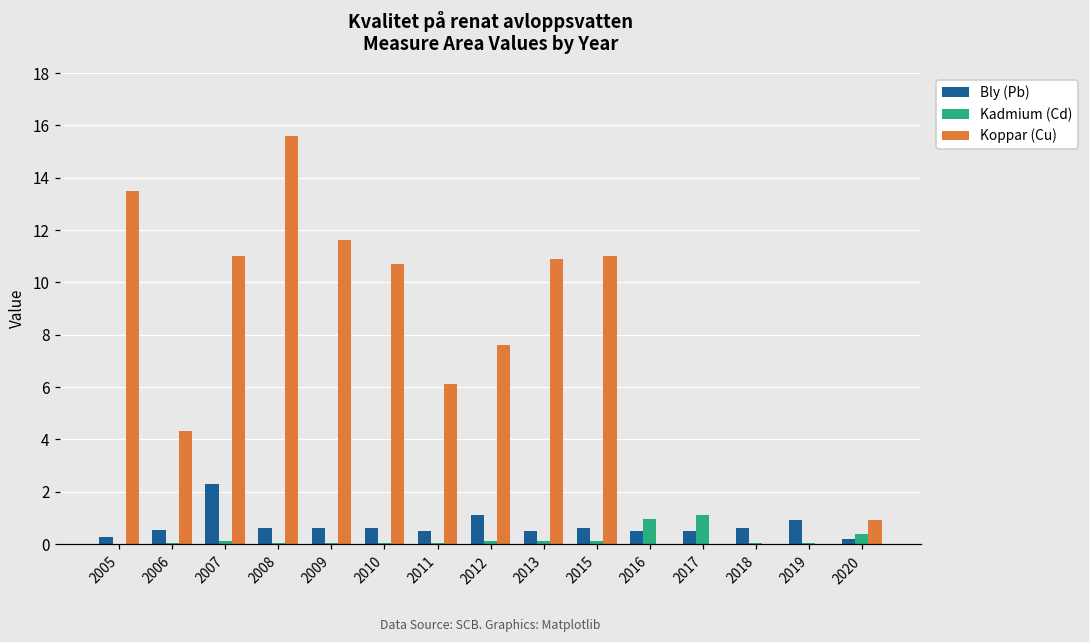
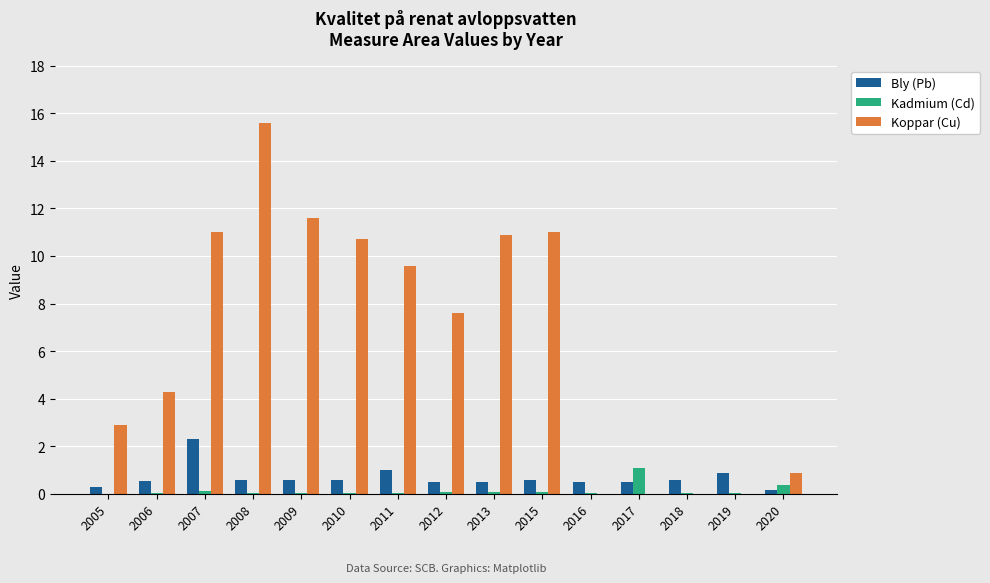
Koppar (Cu), 2005: 13.5 -> 2.9
Bly (Pb), 2011: 0.5 -> 1.0
Koppar (Cu), 2011: 6.1 -> 9.6
Bly (Pb), 2012: 1.1 -> 0.5
Kadmium (Cd), 2016: 0.9 -> 0.1
